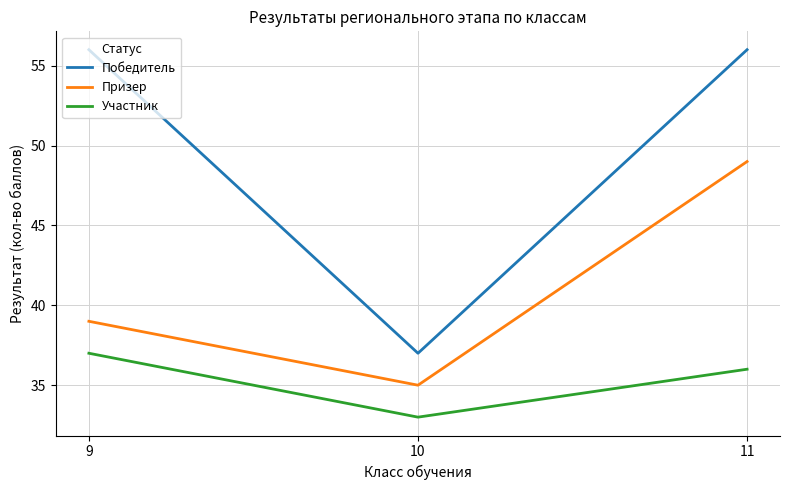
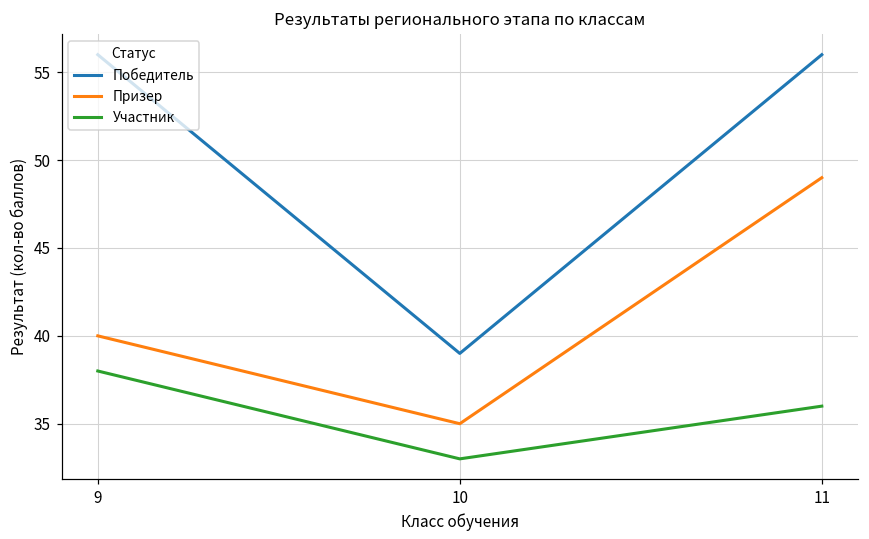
Призер, 9: 39 -> 40
Участник, 9: 37 -> 38
Победитель, 10: 37 -> 39
